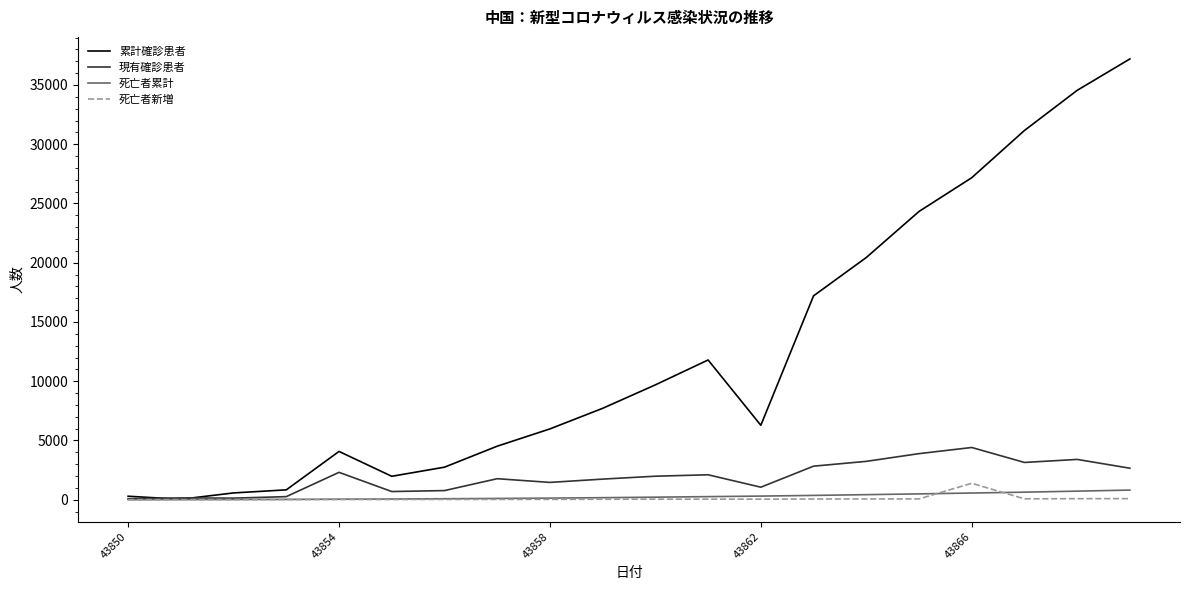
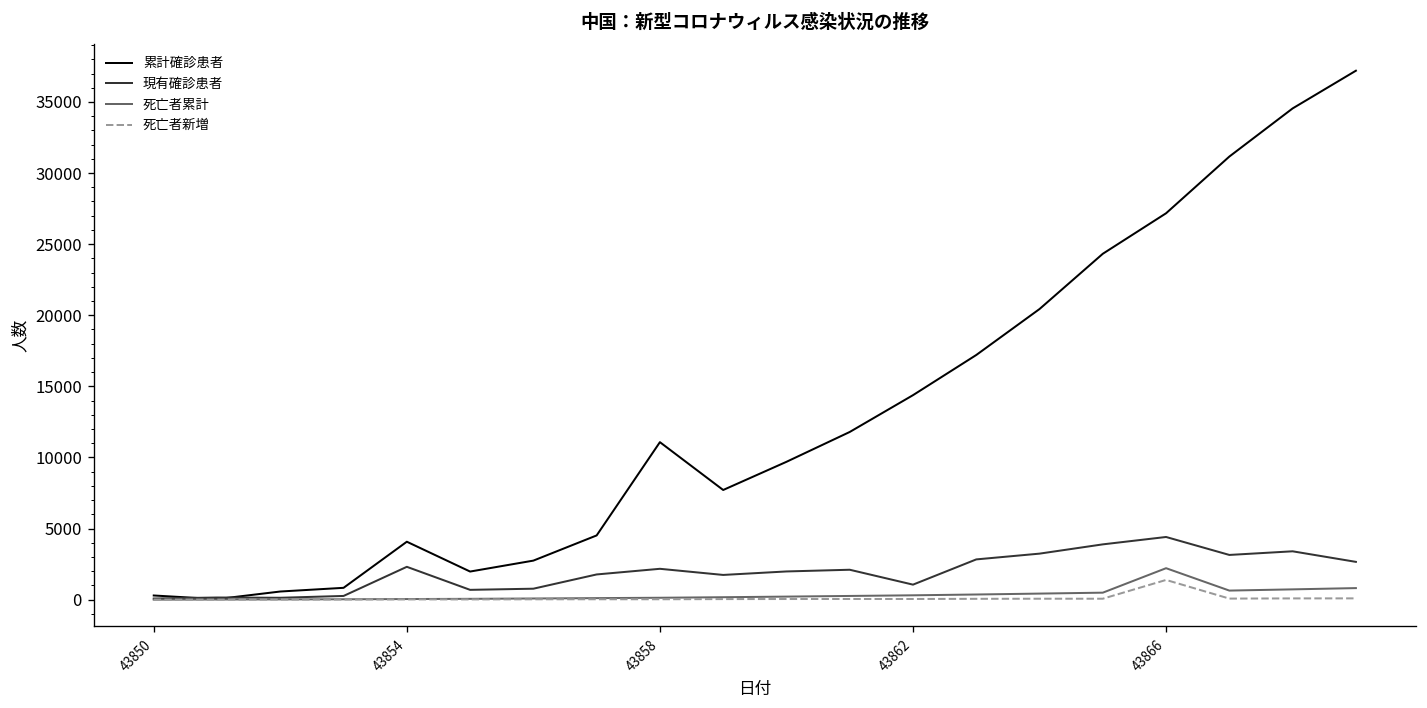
累計確診患者, 43858: 6000 -> 11100
現有確診患者, 43858: 1500 -> 2200
累計確診患者, 43862: 6300 -> 14400
死亡者累計, 43866: 600 -> 2200
